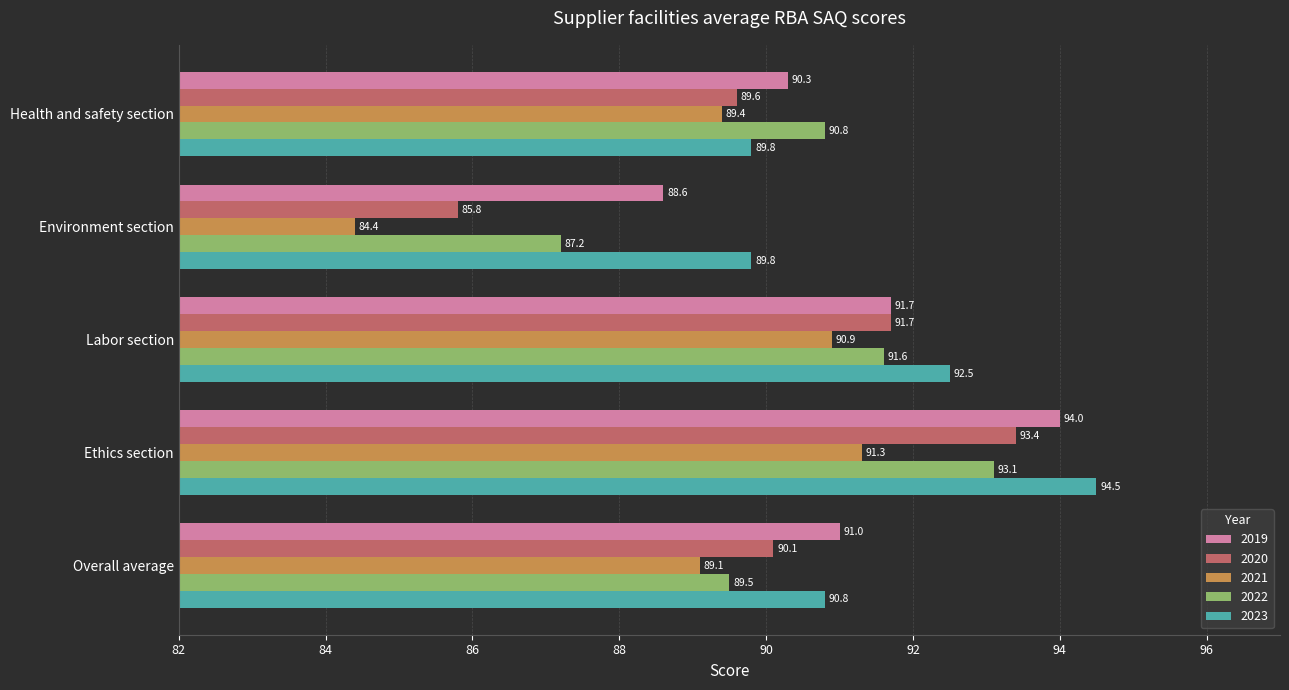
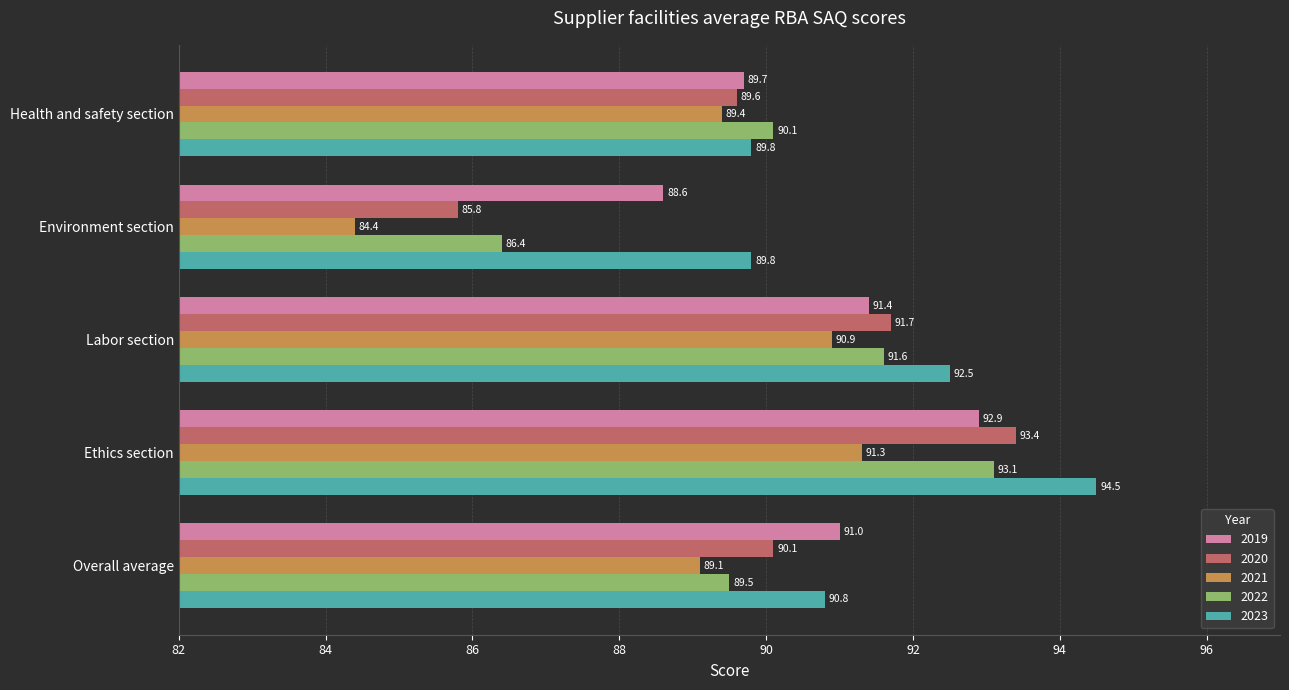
2019, Health and safety section: 90.3 -> 89.7
2022, Health and safety section: 90.8 -> 90.1
2022, Environment section: 87.2 -> 86.4
2019, Labor section: 91.7 -> 91.4
2019, Ethics section: 94.0 -> 92.9
